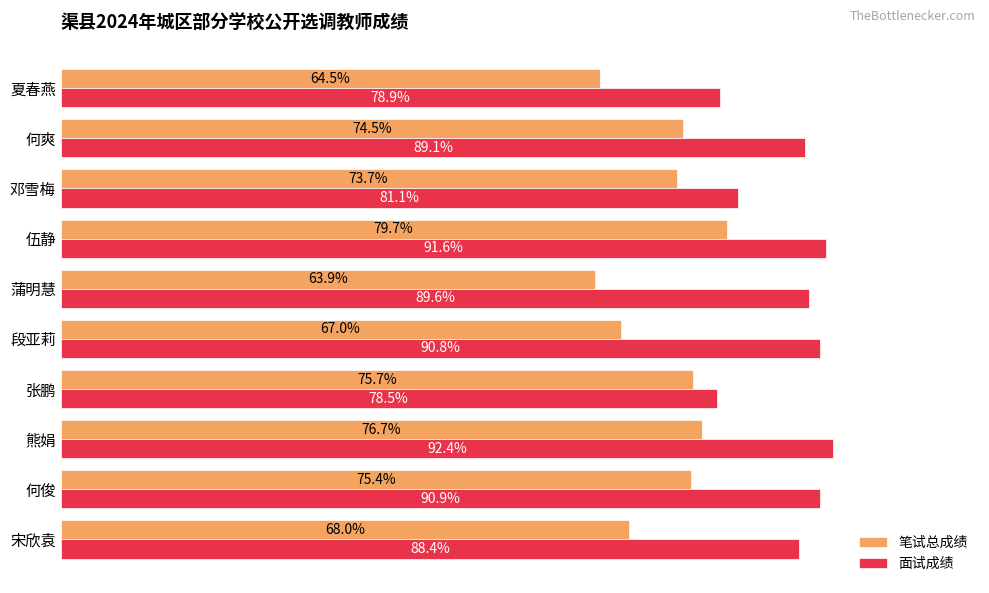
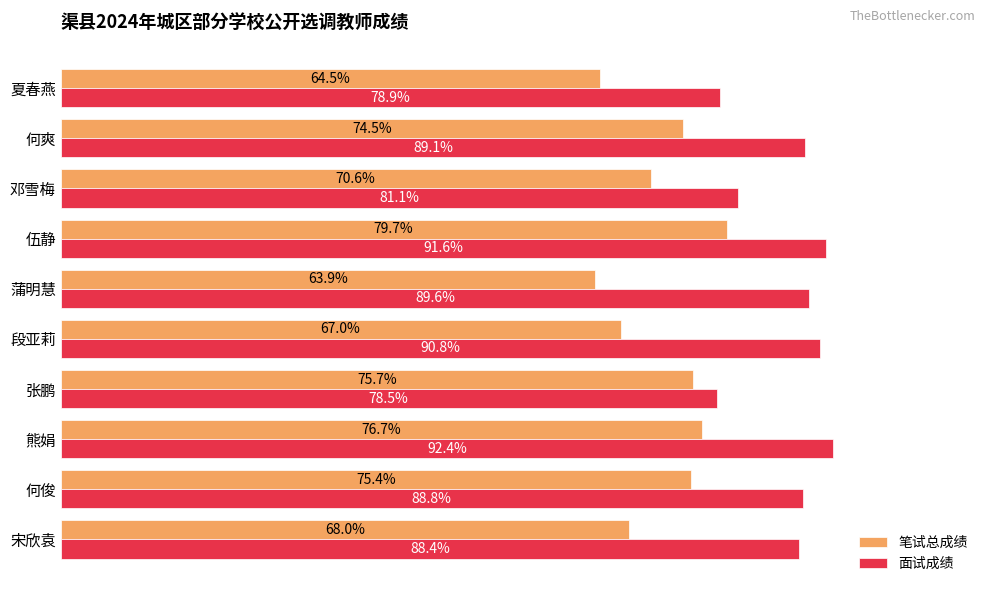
笔试总成绩, 邓雪梅: 73.7% -> 70.6%
面试成绩, 何俊: 90.9% -> 88.8%
